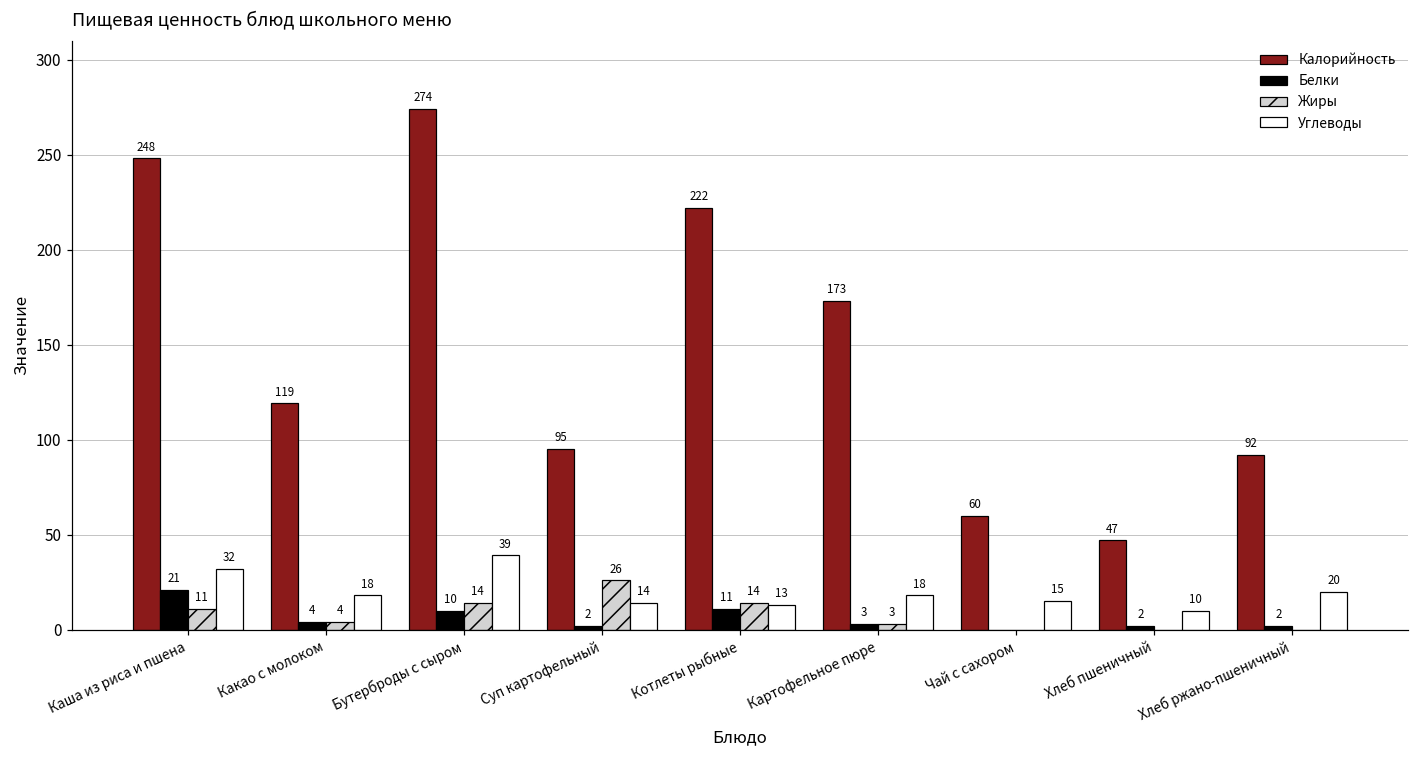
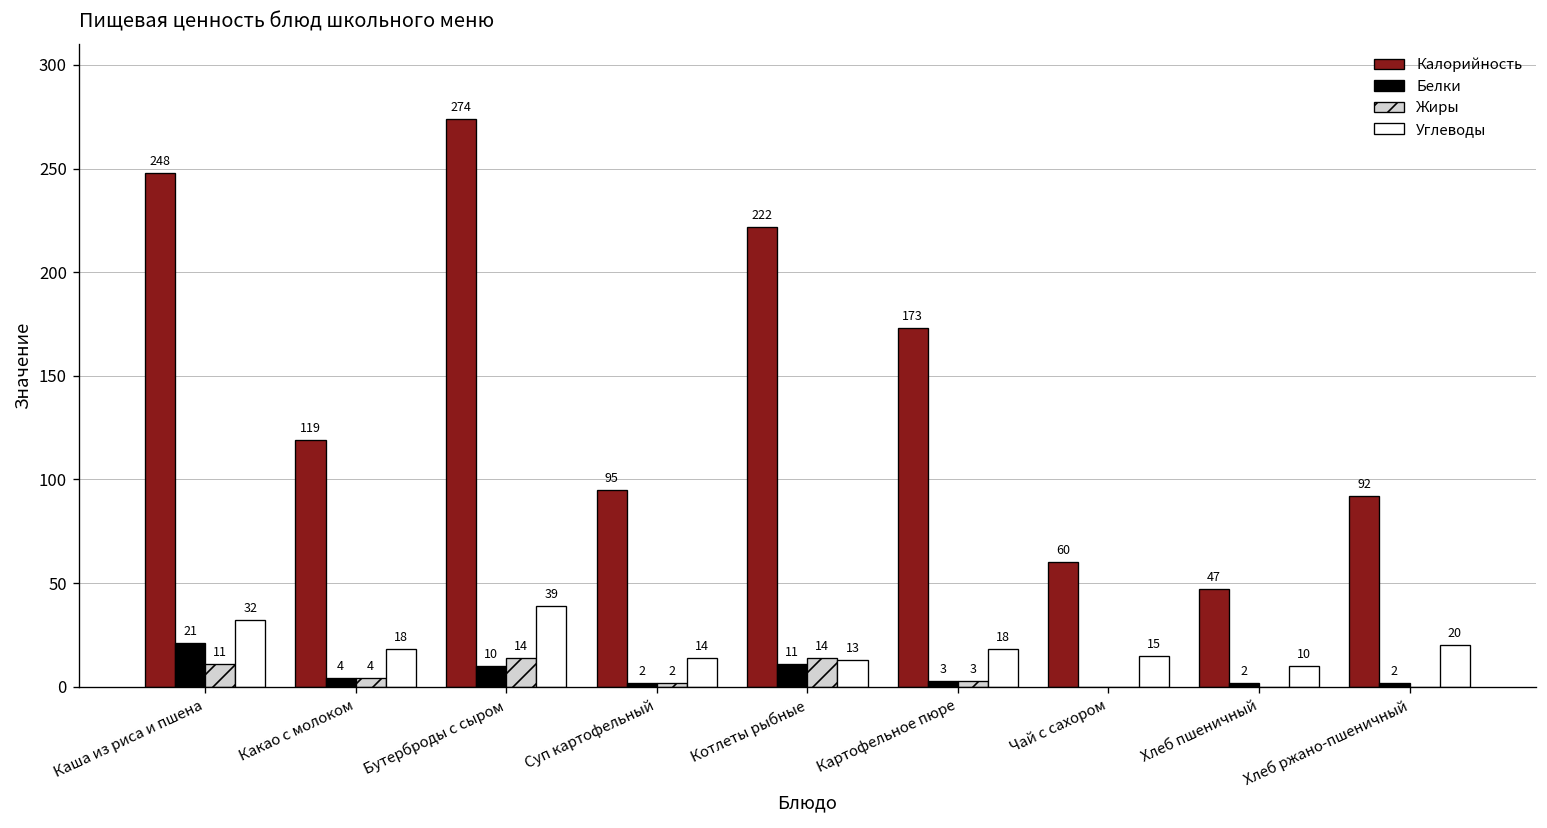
Жиры, Суп картофельный: 26 -> 2
